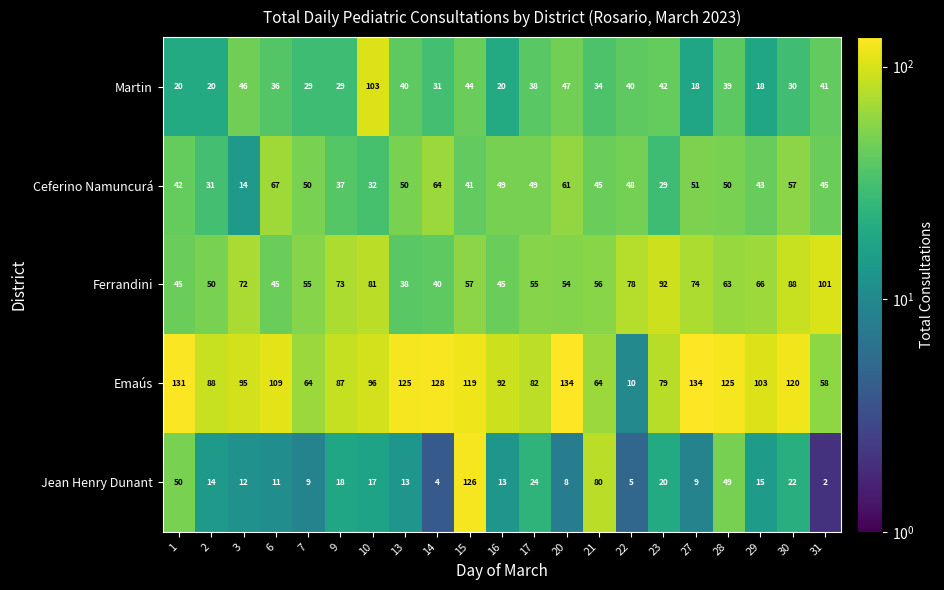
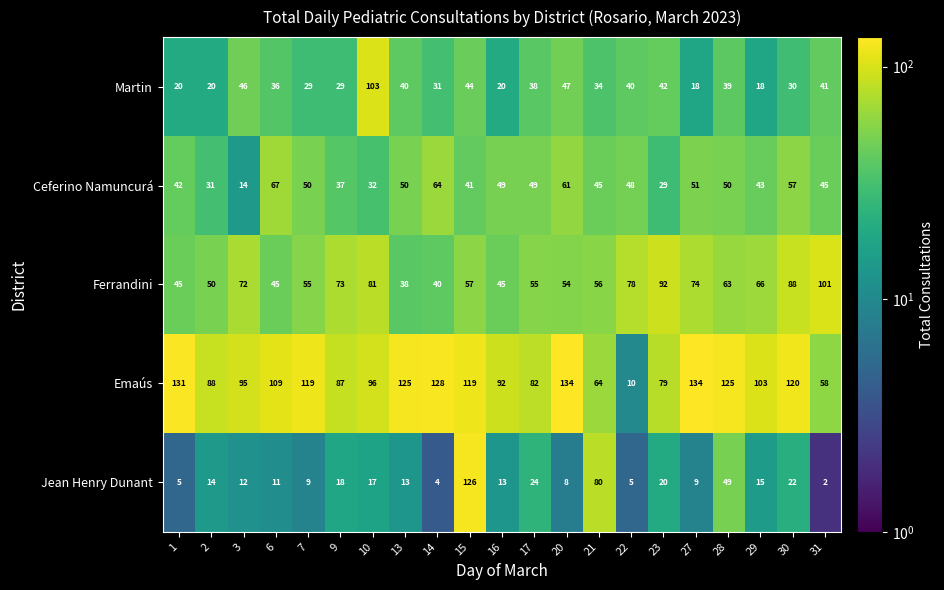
Emaús, 7: 64 -> 119
Jean Henry Dunant, 1: 50 -> 5
